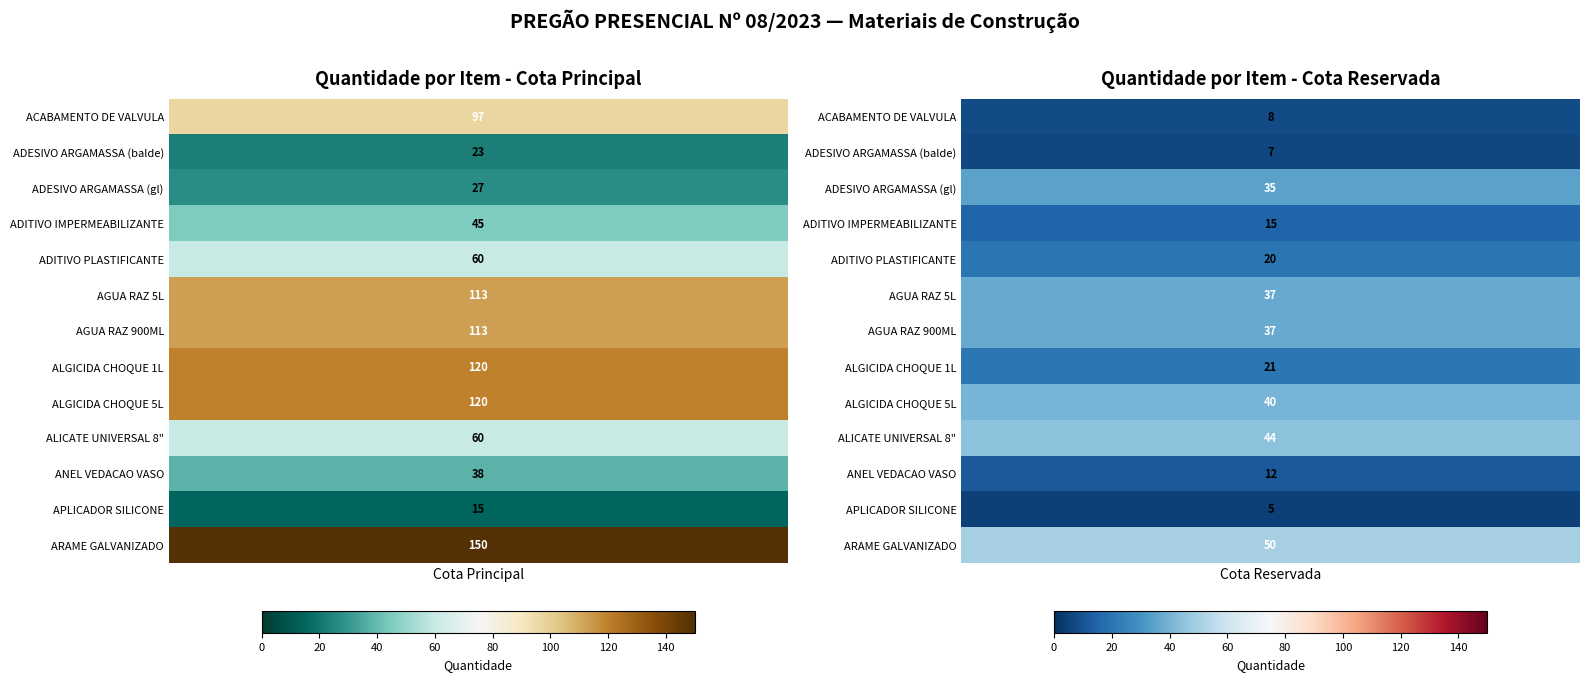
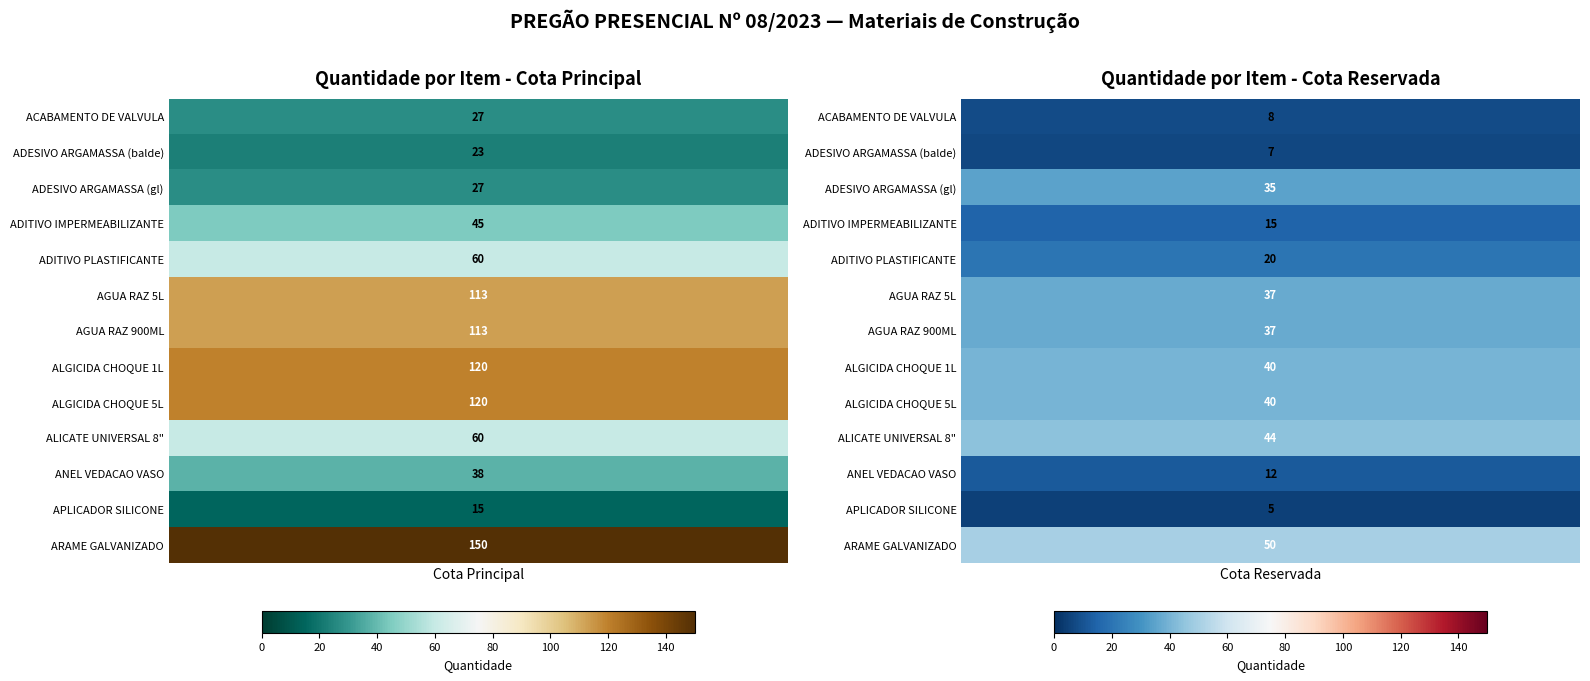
Quantidade por Item - Cota Principal, ACABAMENTO DE VALVULA, Cota Principal: 97 -> 27
Quantidade por Item - Cota Reservada, ALGICIDA CHOQUE 1L, Cota Reservada: 21 -> 40
